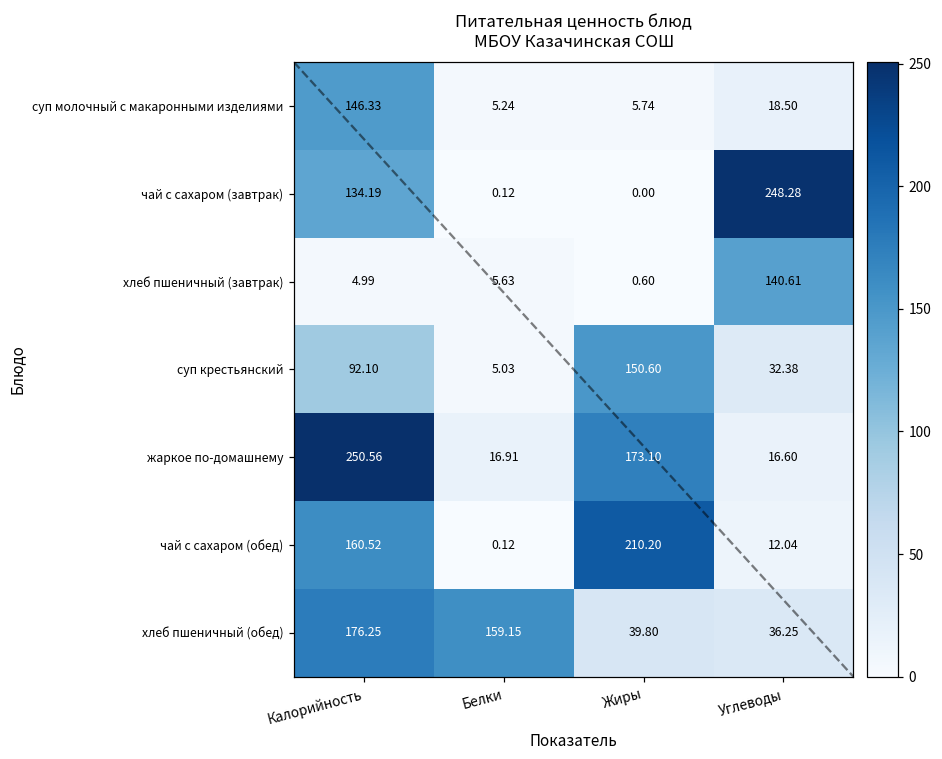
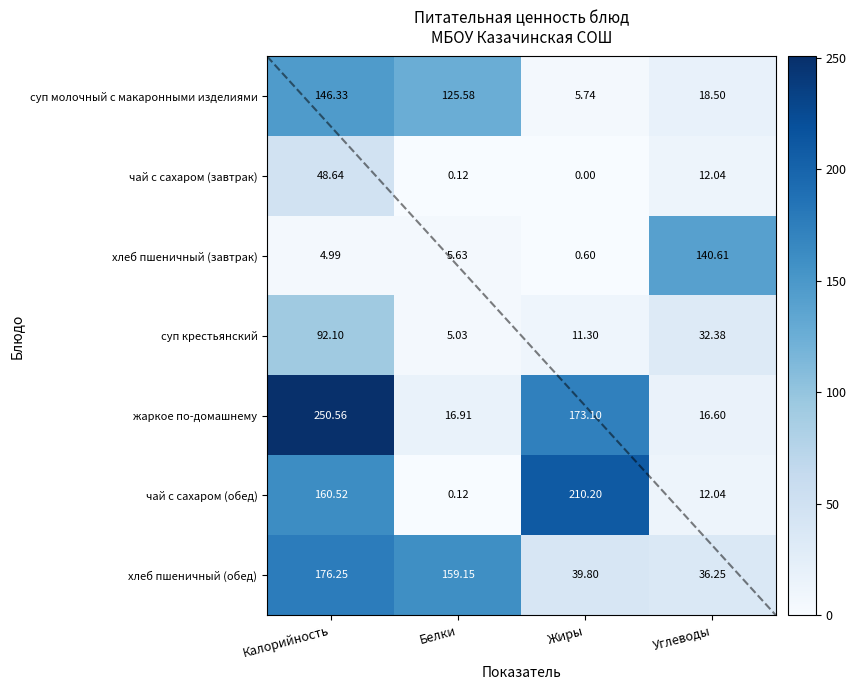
суп молочный с макаронными изделиями, Белки: 5.24 -> 125.58
чай с сахаром (завтрак), Калорийность: 134.19 -> 48.64
чай с сахаром (завтрак), Углеводы: 248.28 -> 12.04
суп крестьянский, Жиры: 150.60 -> 11.30
